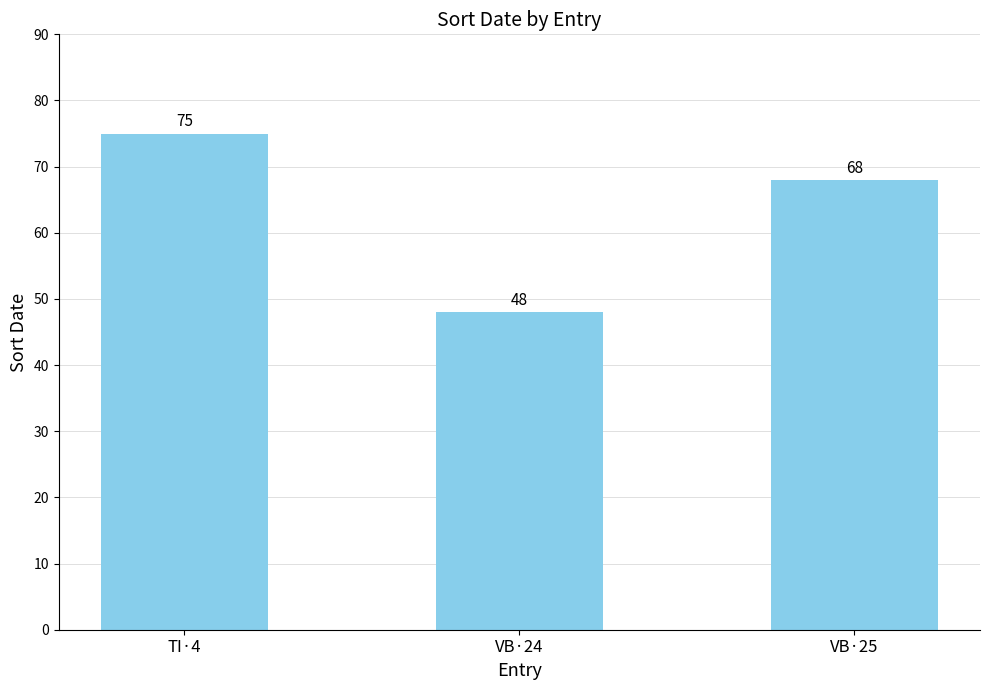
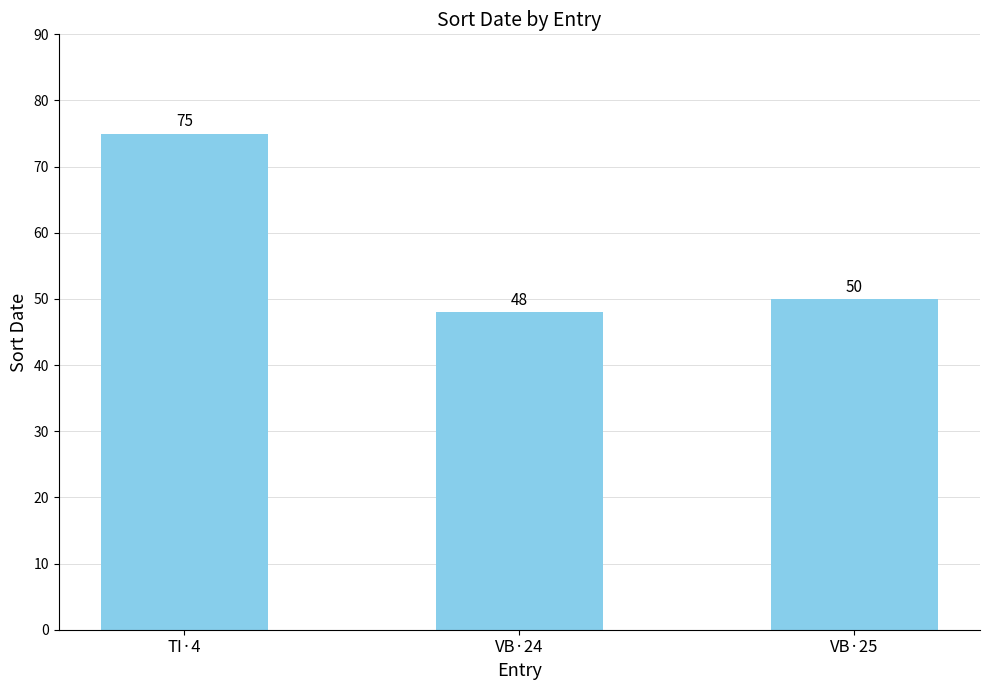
VB·25: 68 -> 50
